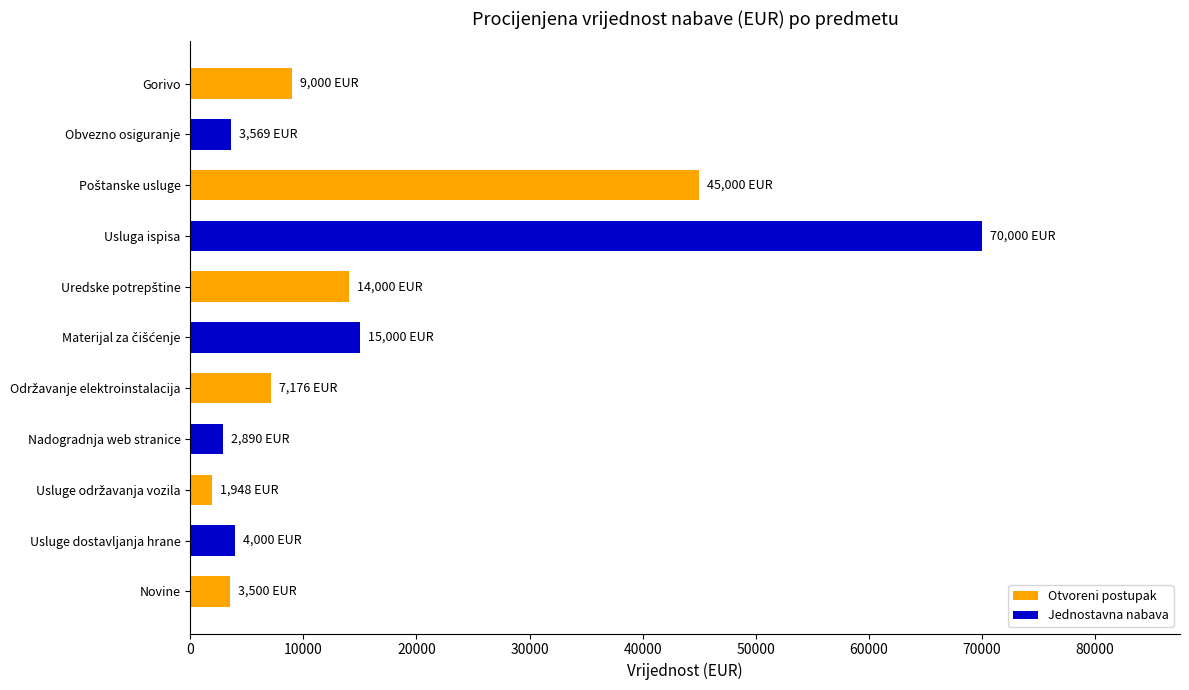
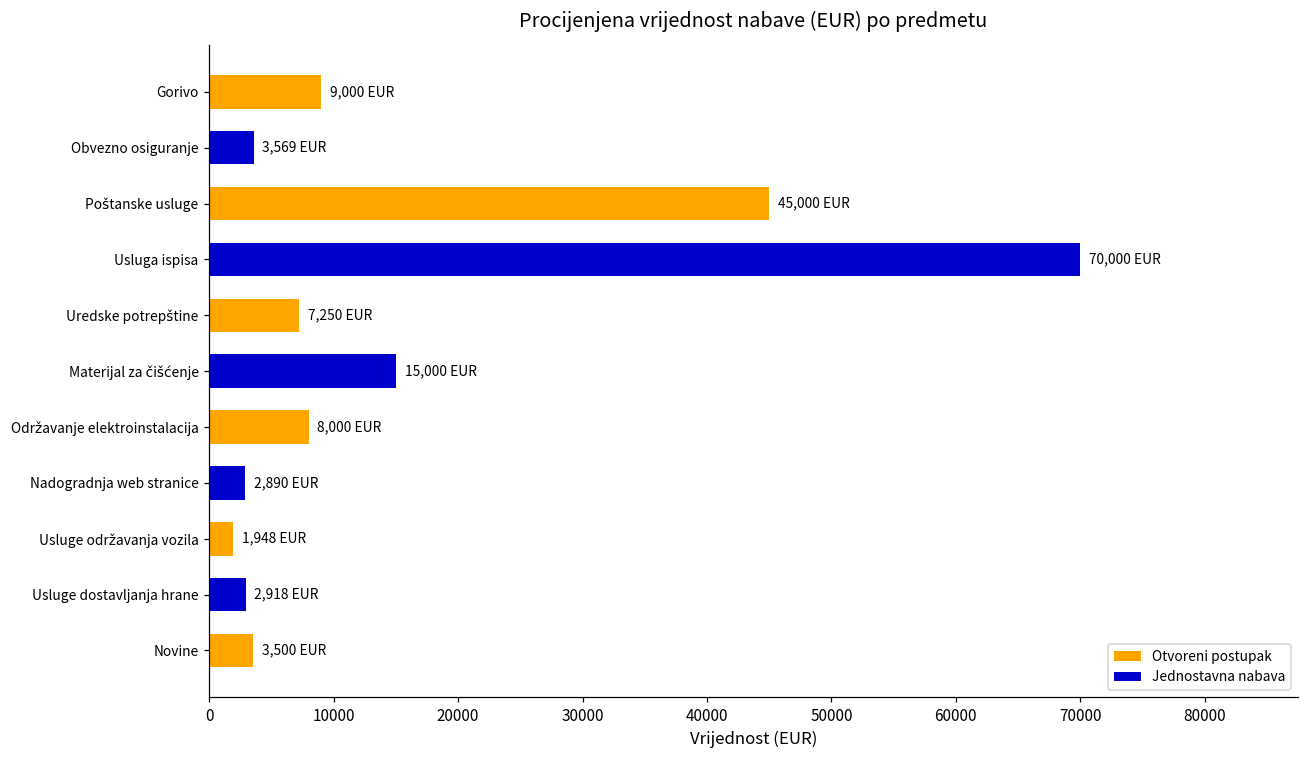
Uredske potrepštine: 14,000 -> 7,250
Održavanje elektroinstalacija: 7,176 -> 8,000
Usluge dostavljanja hrane: 4,000 -> 2,918
